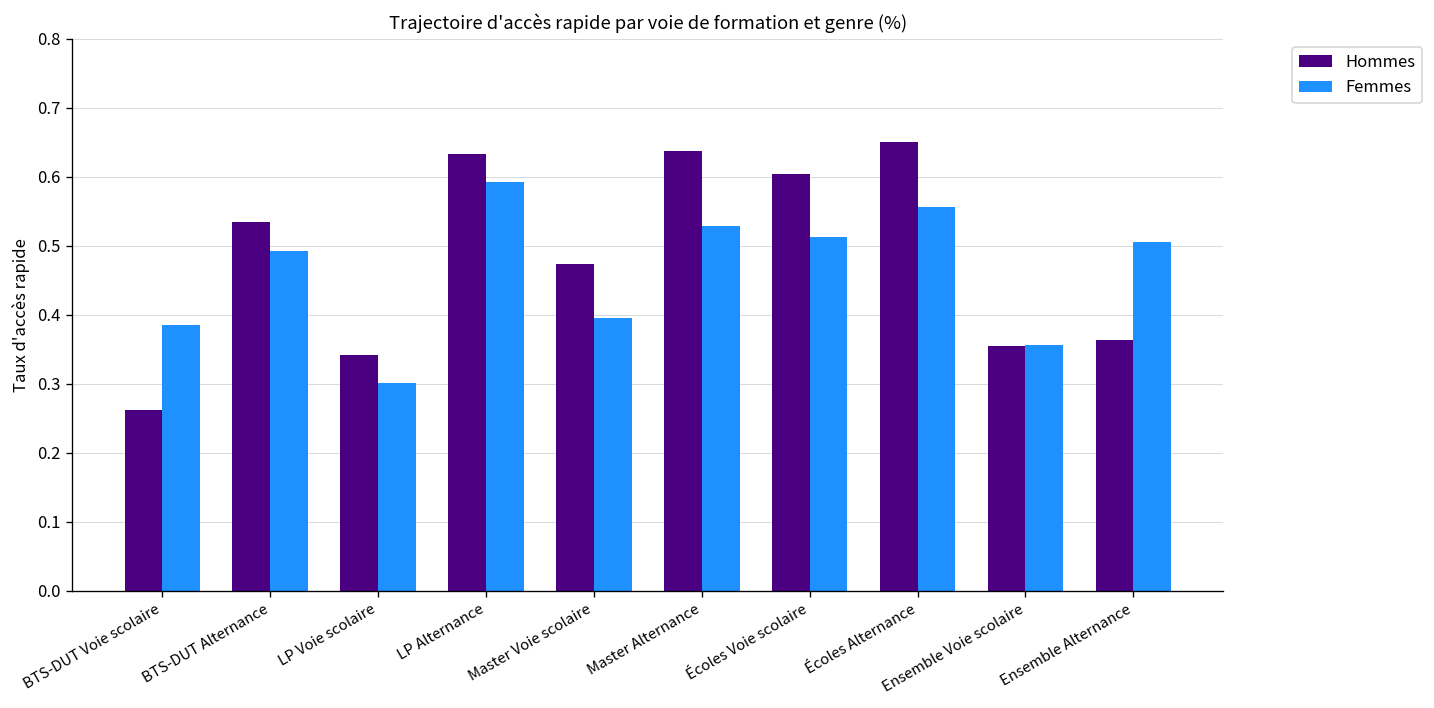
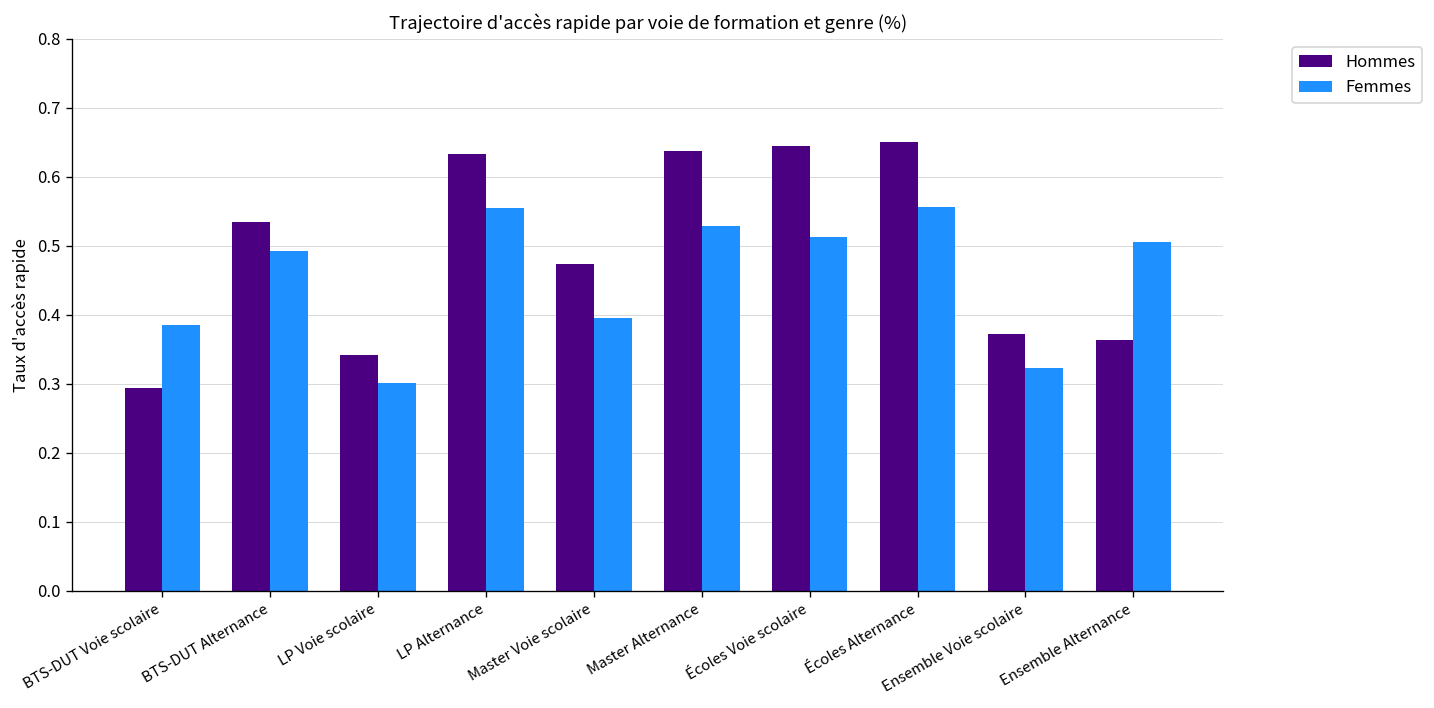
Hommes, BTS-DUT Voie scolaire: 0.26 -> 0.29
Femmes, LP Alternance: 0.59 -> 0.55
Hommes, Écoles Voie scolaire: 0.60 -> 0.64
Hommes, Ensemble Voie scolaire: 0.36 -> 0.37
Femmes, Ensemble Voie scolaire: 0.36 -> 0.32
